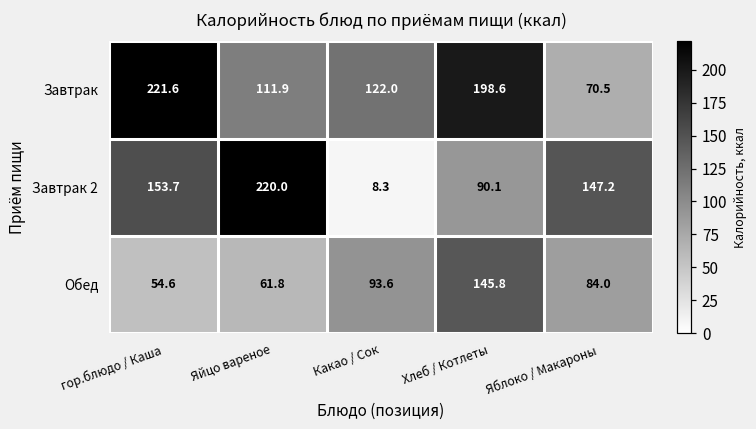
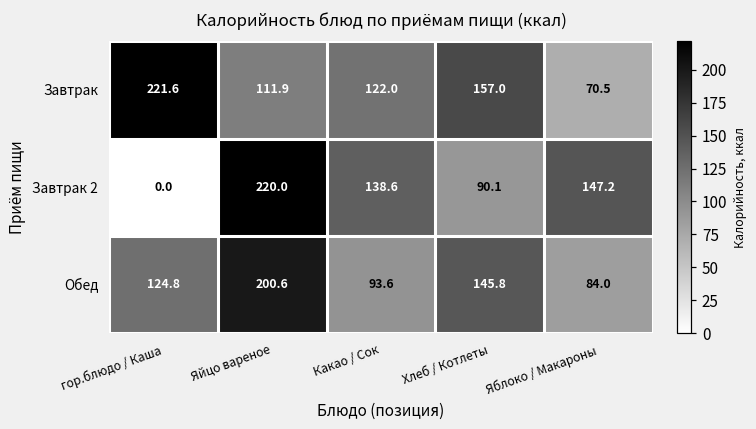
Завтрак, Хлеб / Котлеты: 198.6 -> 157.0
Завтрак 2, гор.блюдо / Каша: 153.7 -> 0.0
Завтрак 2, Какао / Сок: 8.3 -> 138.6
Обед, гор.блюдо / Каша: 54.6 -> 124.8
Обед, Яйцо вареное: 61.8 -> 200.6
